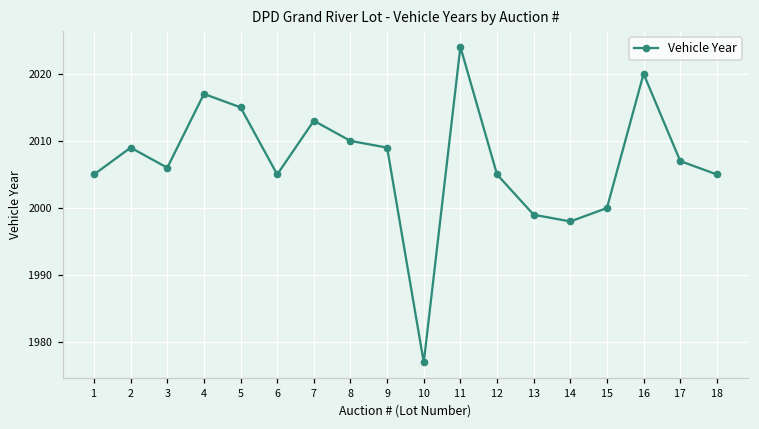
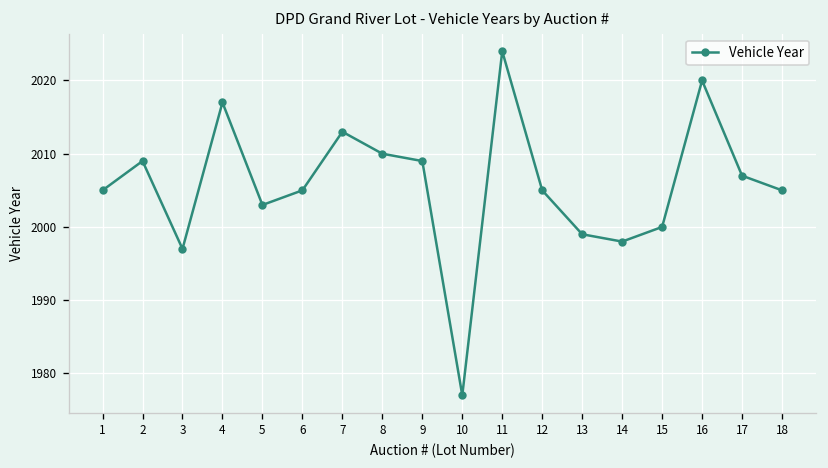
3: 2006 -> 1997
5: 2015 -> 2003
